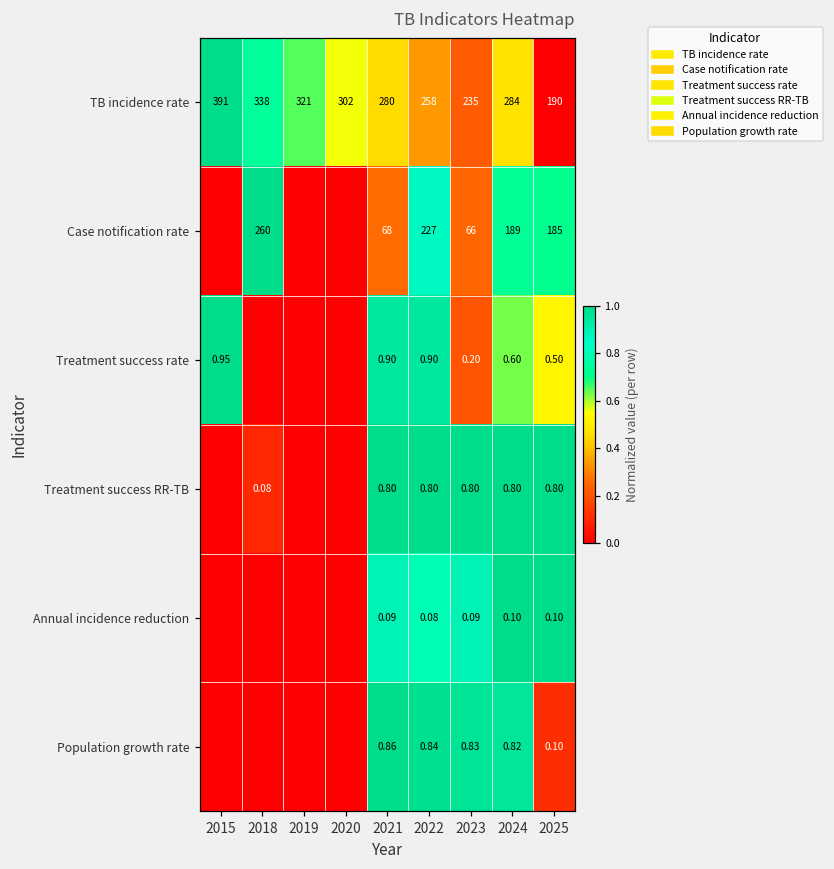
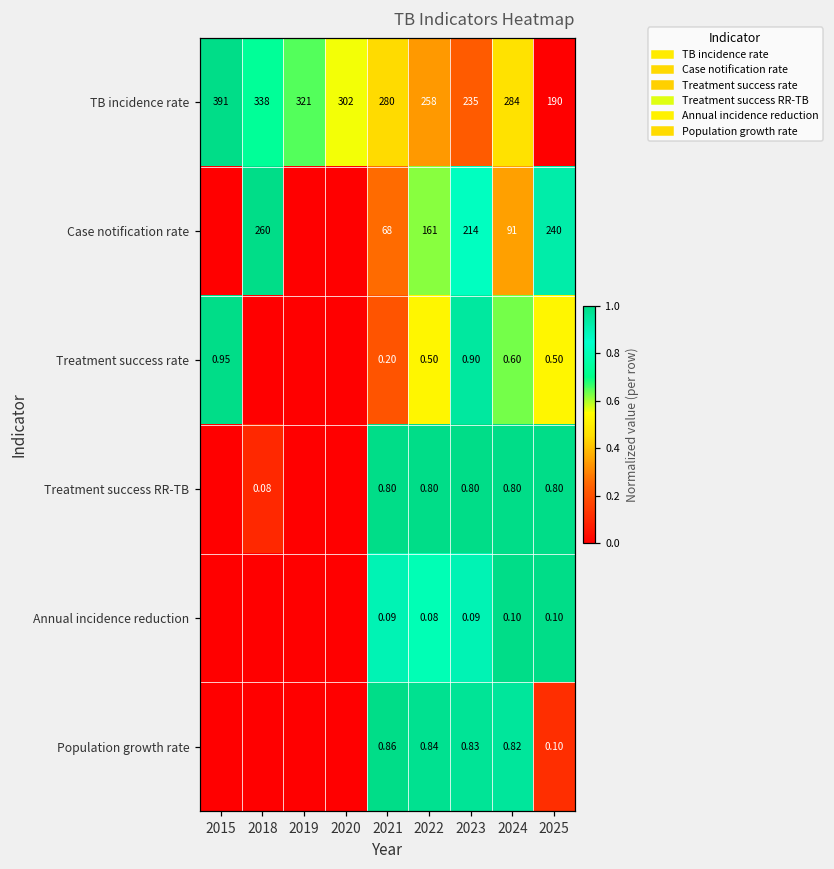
Case notification rate, 2022: 227 -> 161
Case notification rate, 2023: 66 -> 214
Case notification rate, 2024: 189 -> 91
Case notification rate, 2025: 185 -> 240
Treatment success rate, 2021: 0.90 -> 0.20
Treatment success rate, 2022: 0.90 -> 0.50
Treatment success rate, 2023: 0.20 -> 0.90
